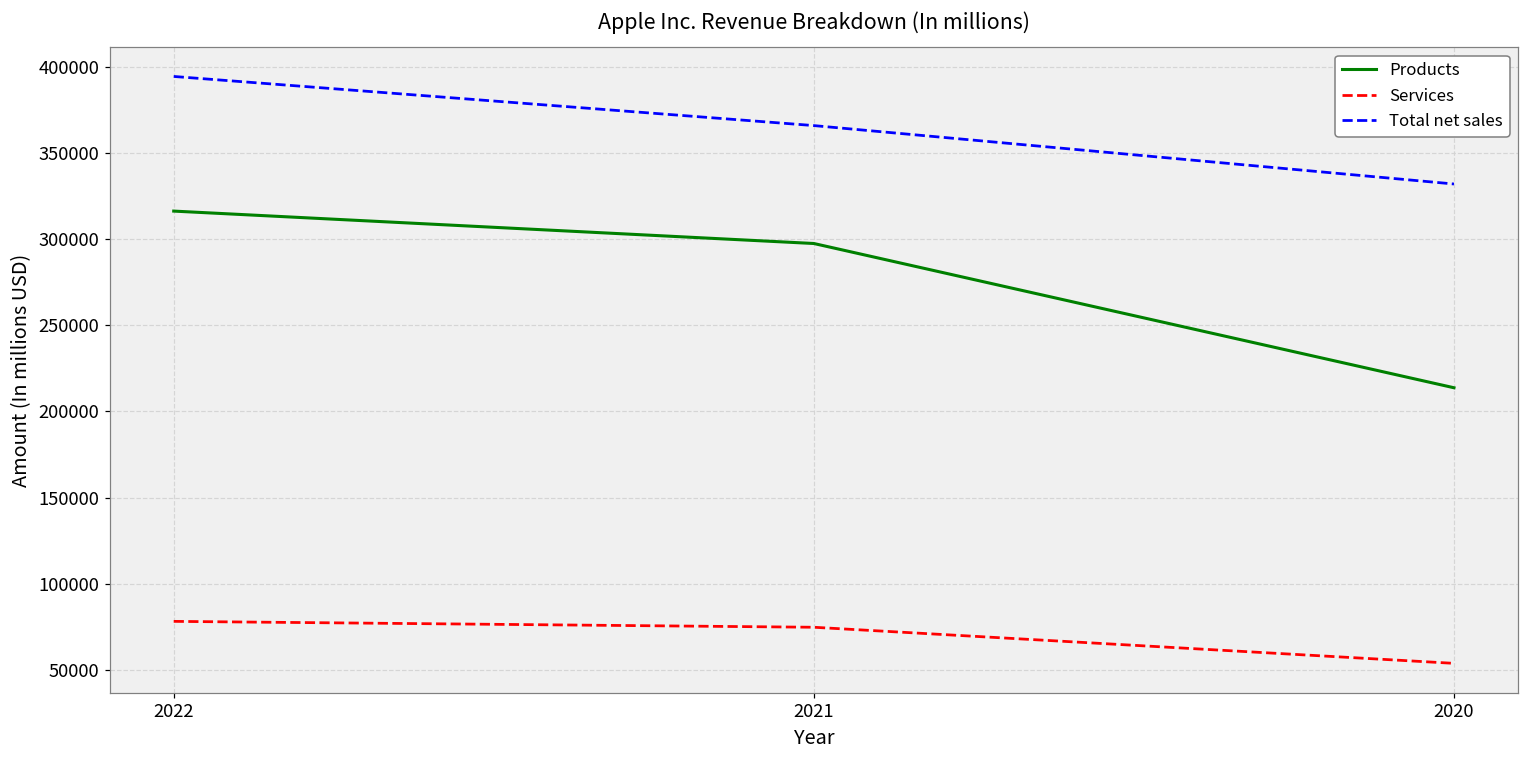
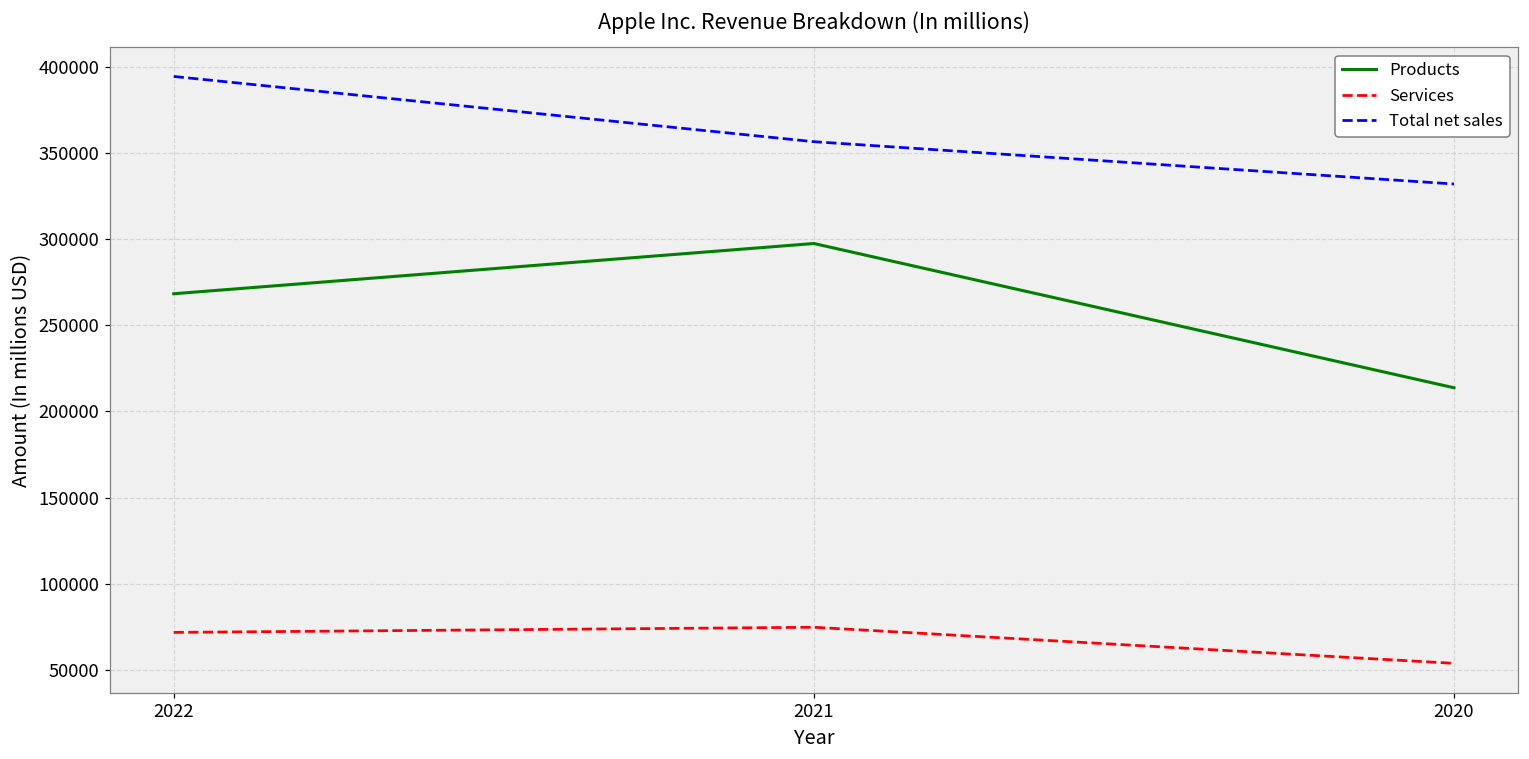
Products, 2022: 316000 -> 268000
Services, 2022: 78000 -> 72000
Total net sales, 2021: 366000 -> 356000
